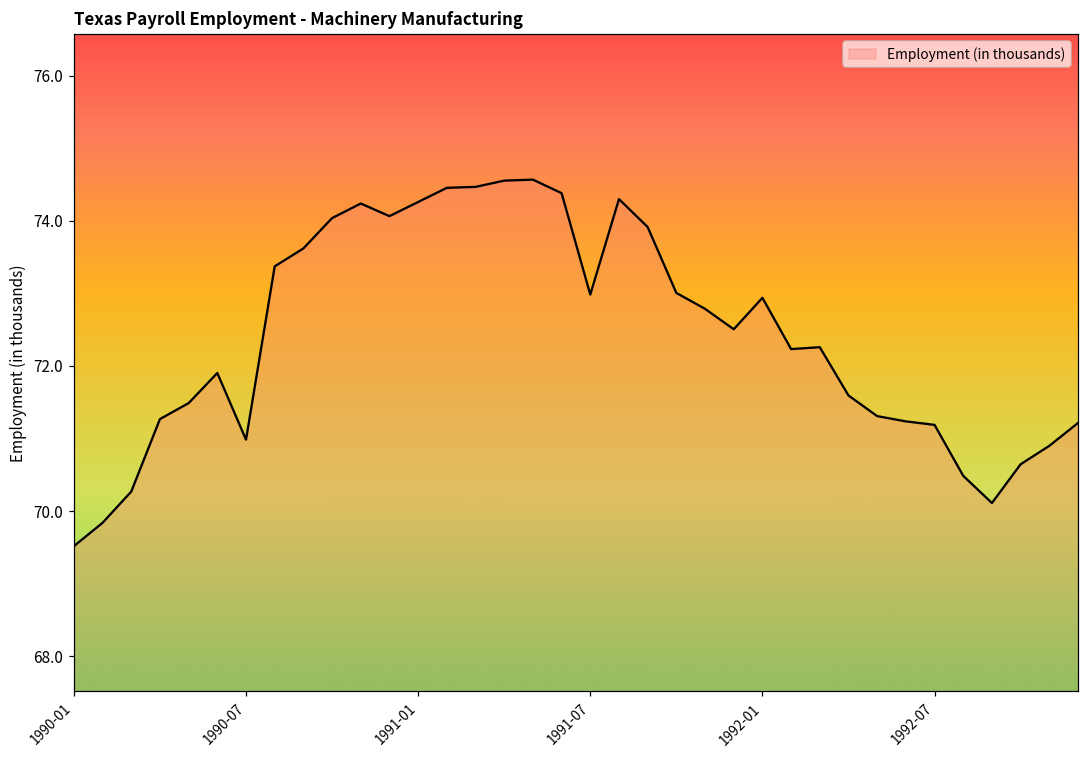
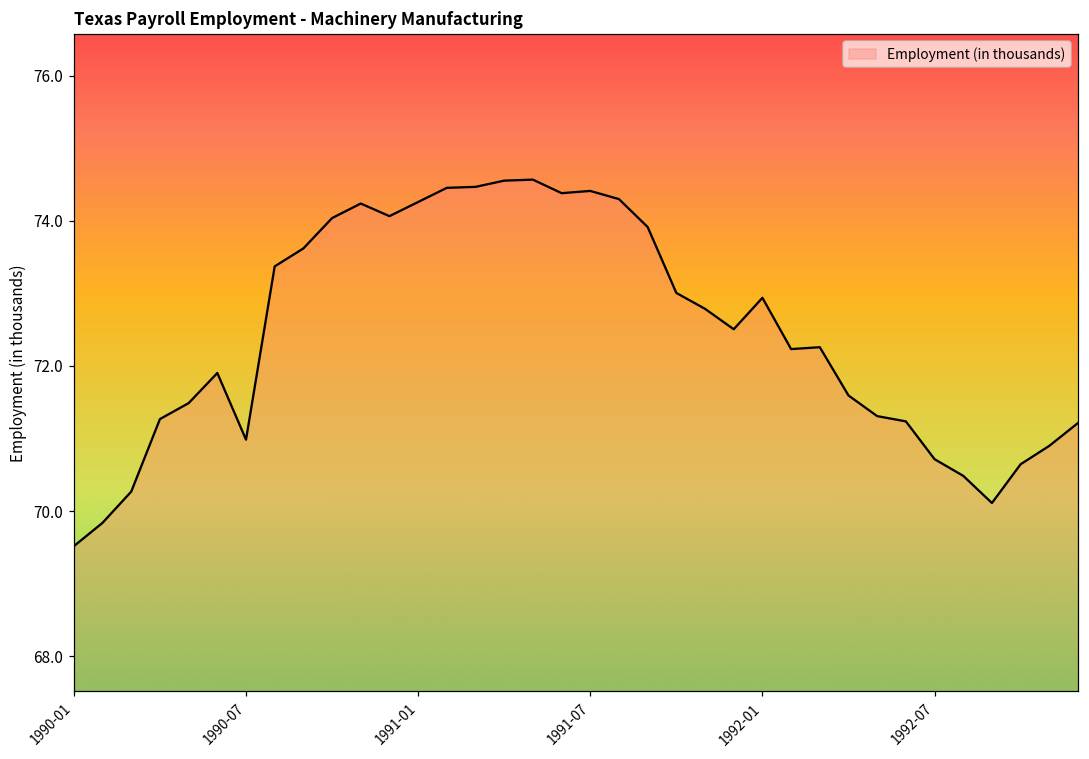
1991-07: 73.0 -> 74.4
1992-07: 71.2 -> 70.7
